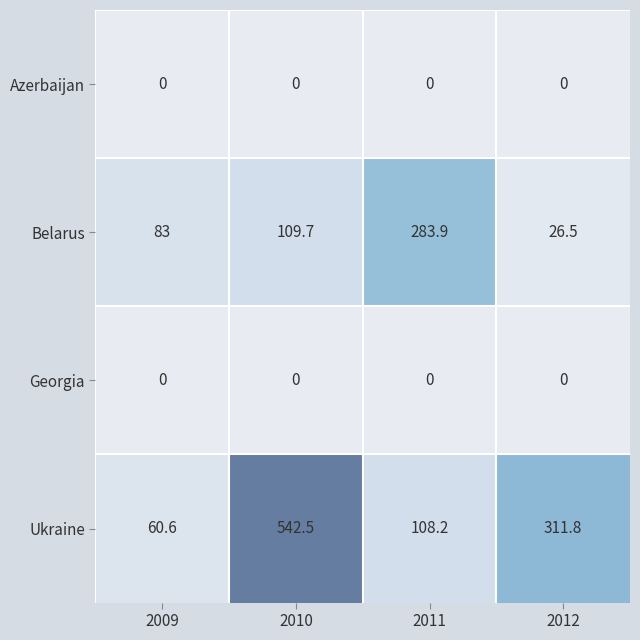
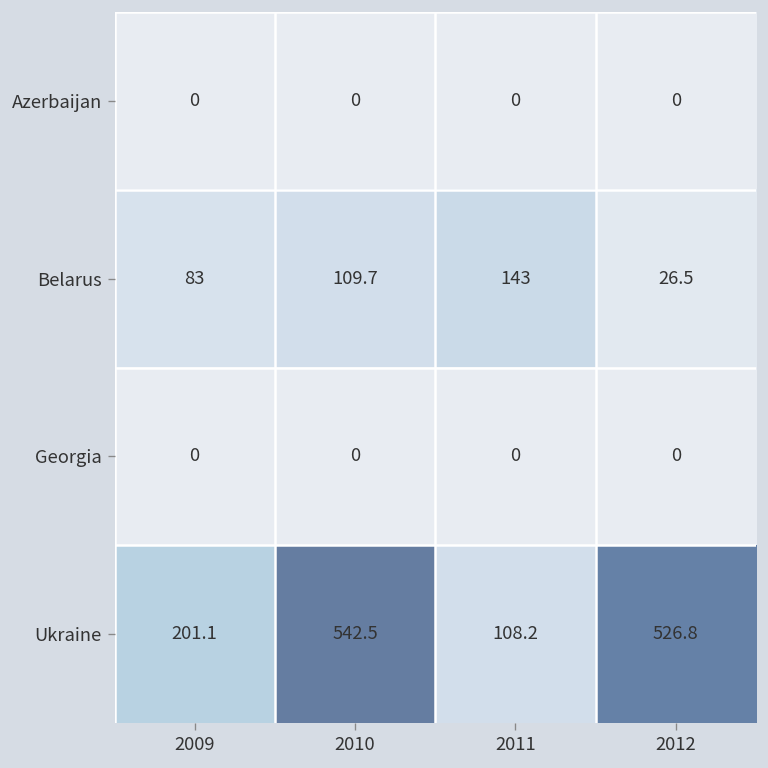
Belarus, 2011: 283.9 -> 143
Ukraine, 2009: 60.6 -> 201.1
Ukraine, 2012: 311.8 -> 526.8
